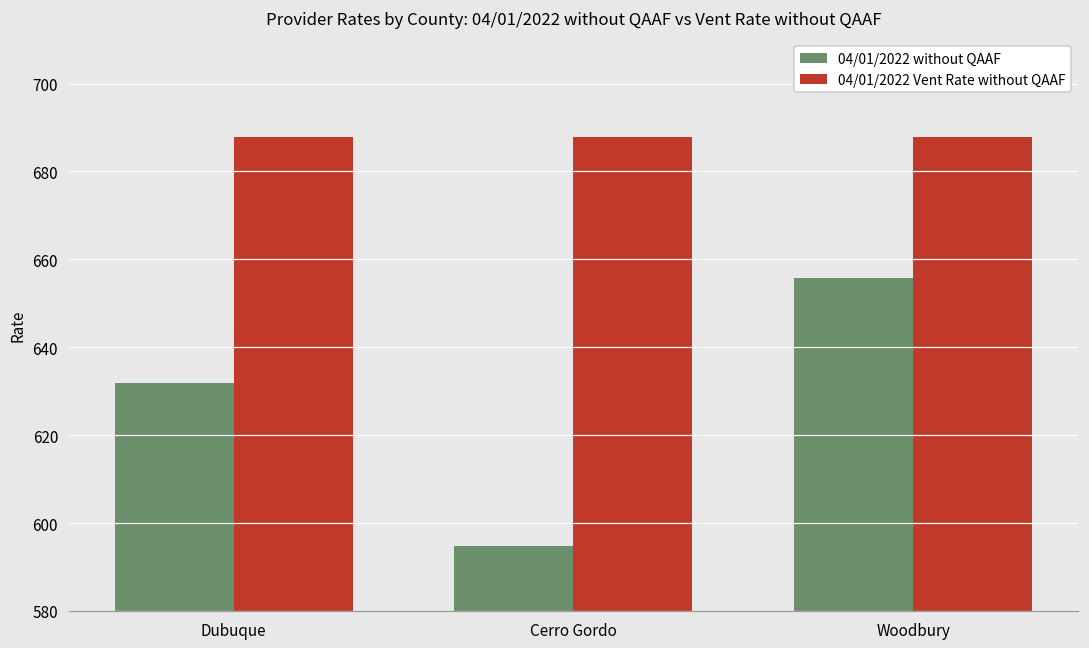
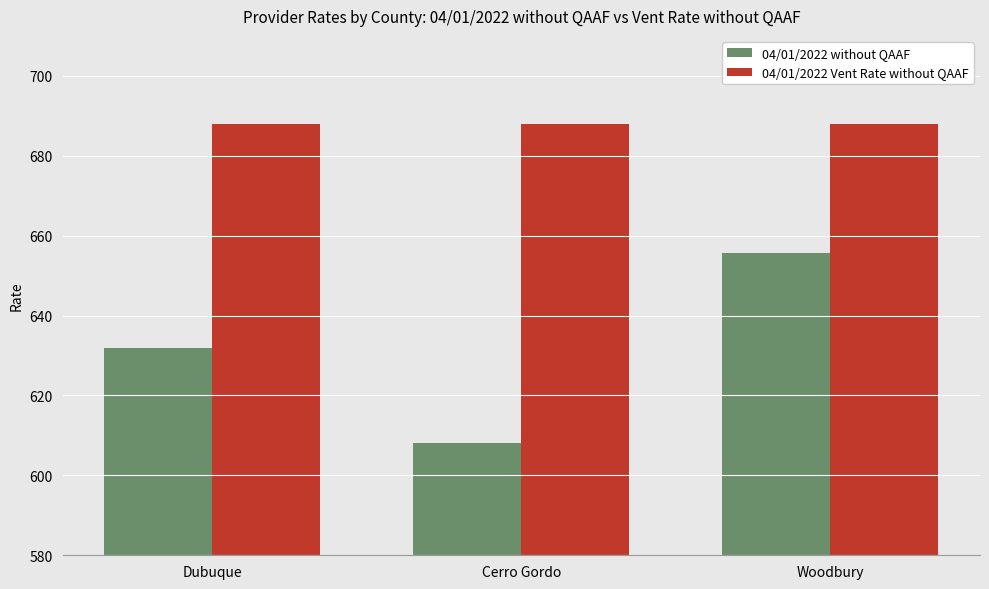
04/01/2022 without QAAF, Cerro Gordo: 595 -> 608
